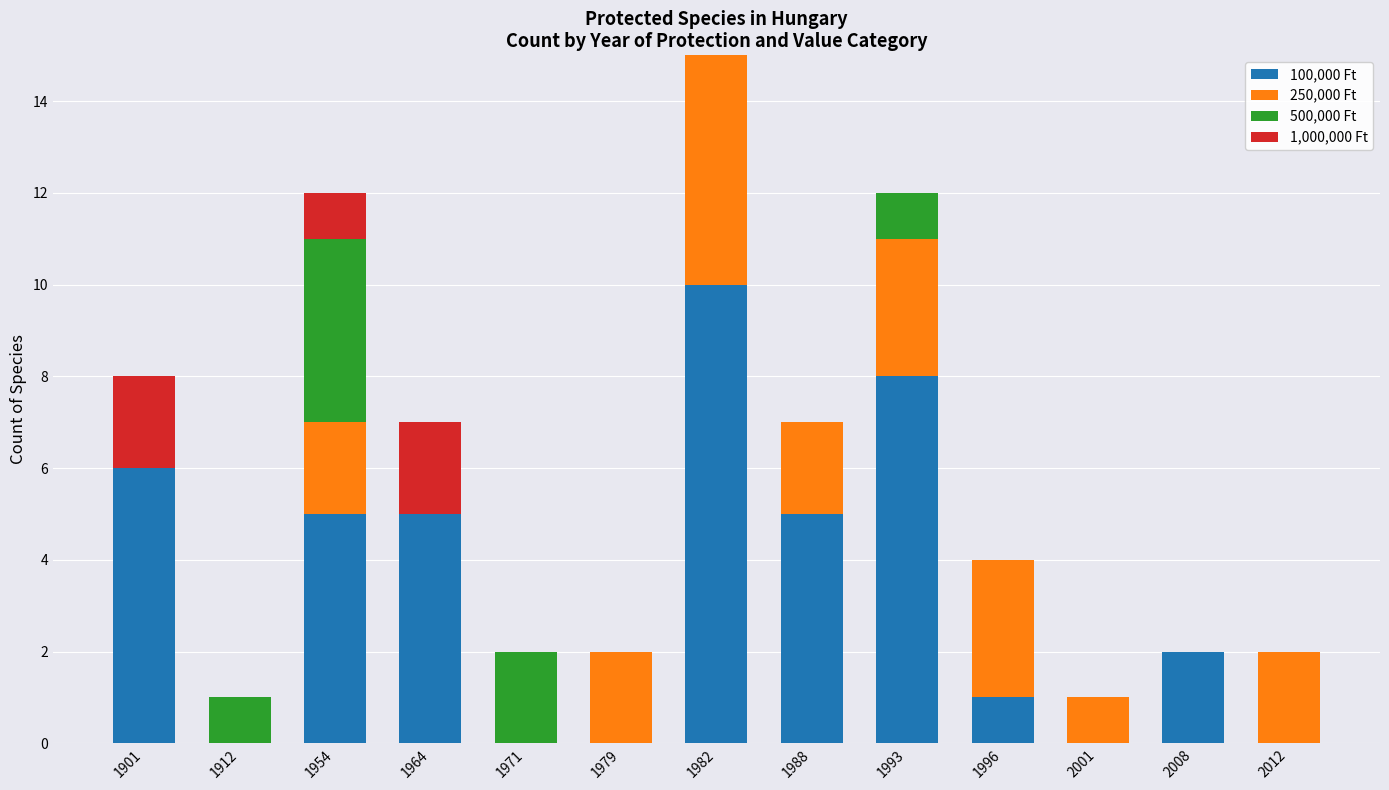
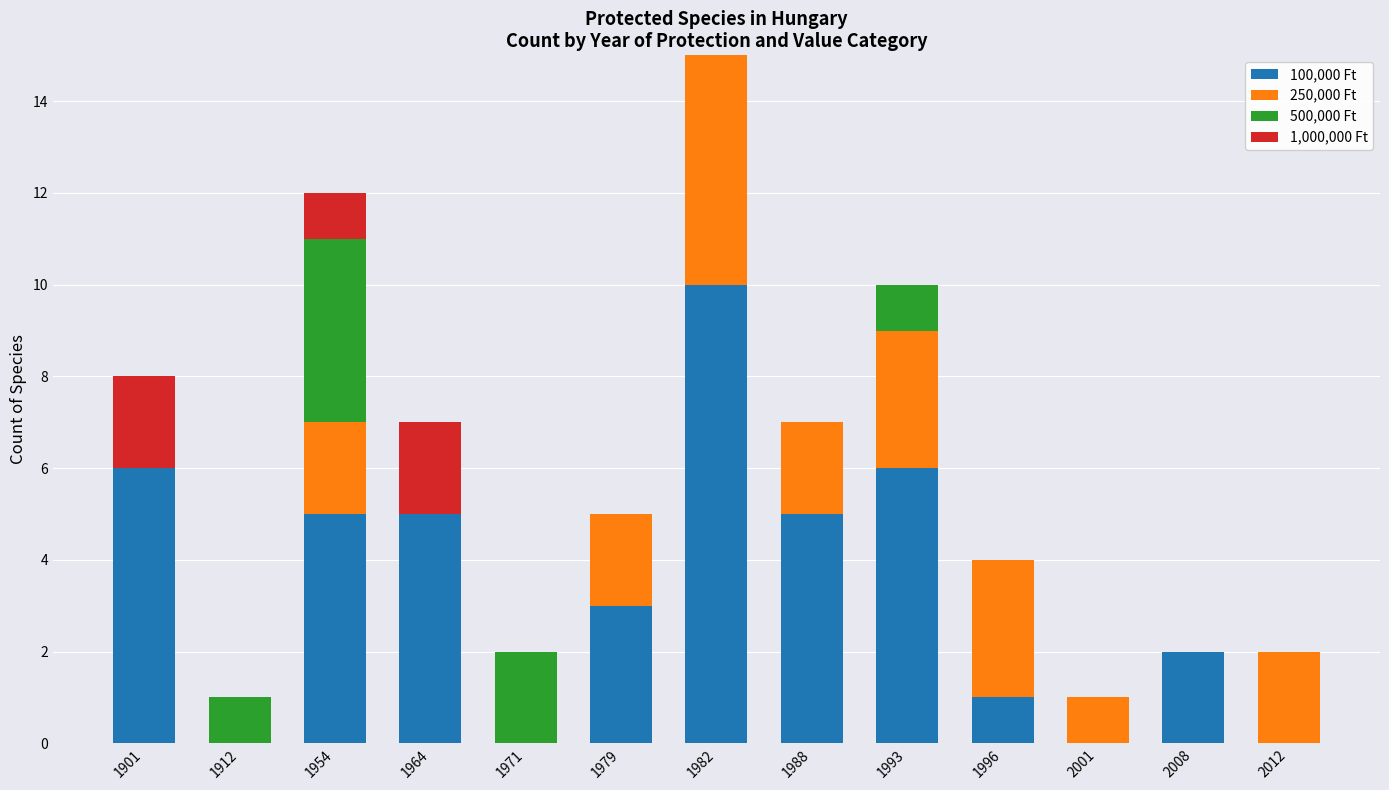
100,000 Ft, 1979: 0 -> 3
100,000 Ft, 1993: 8 -> 6
